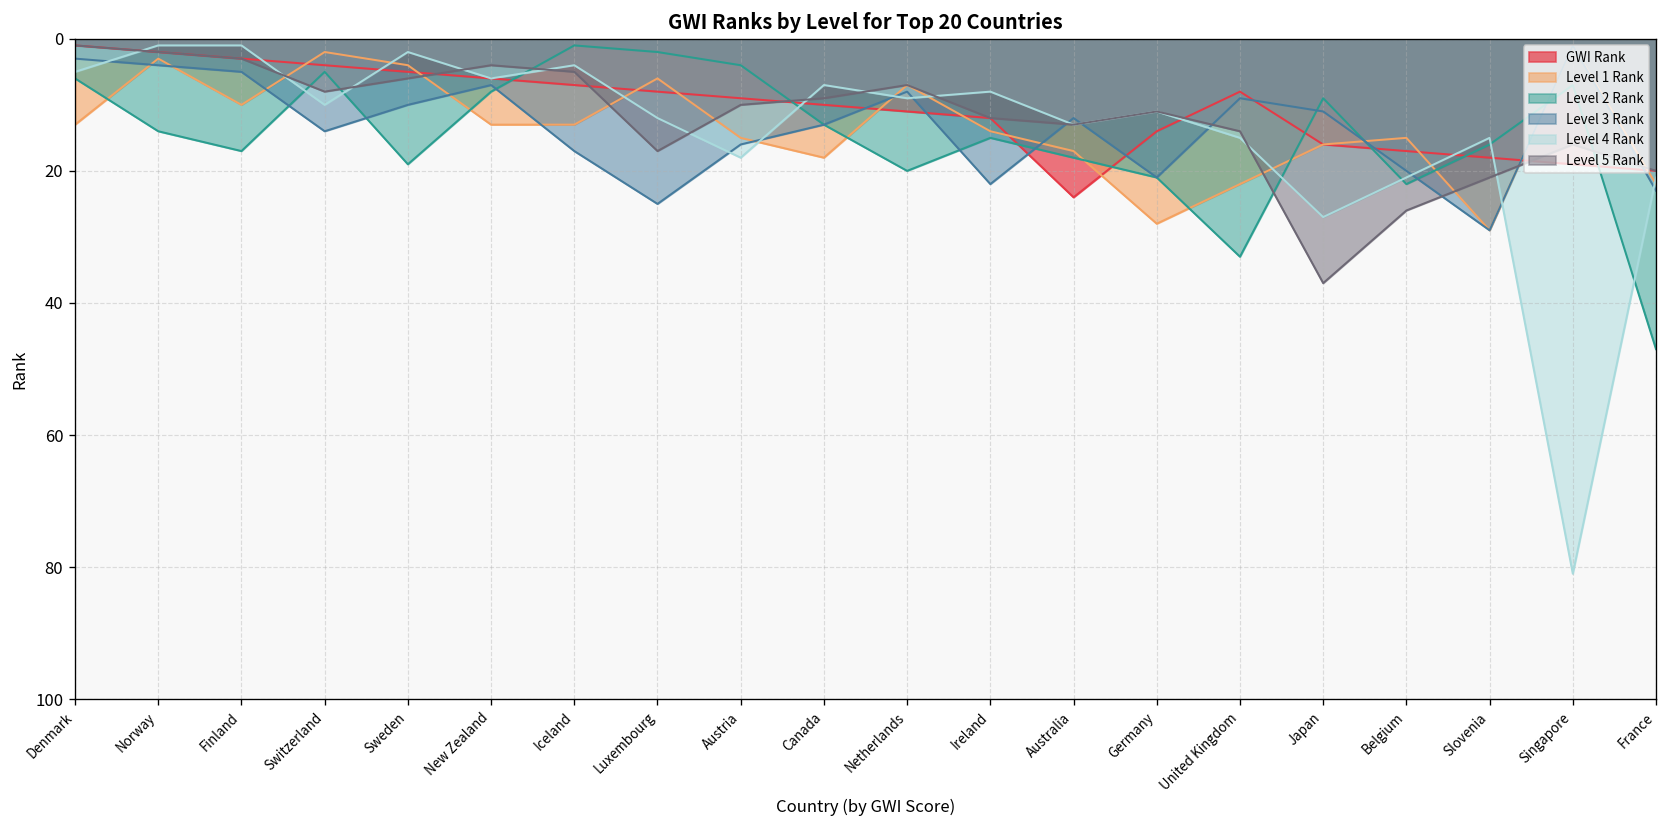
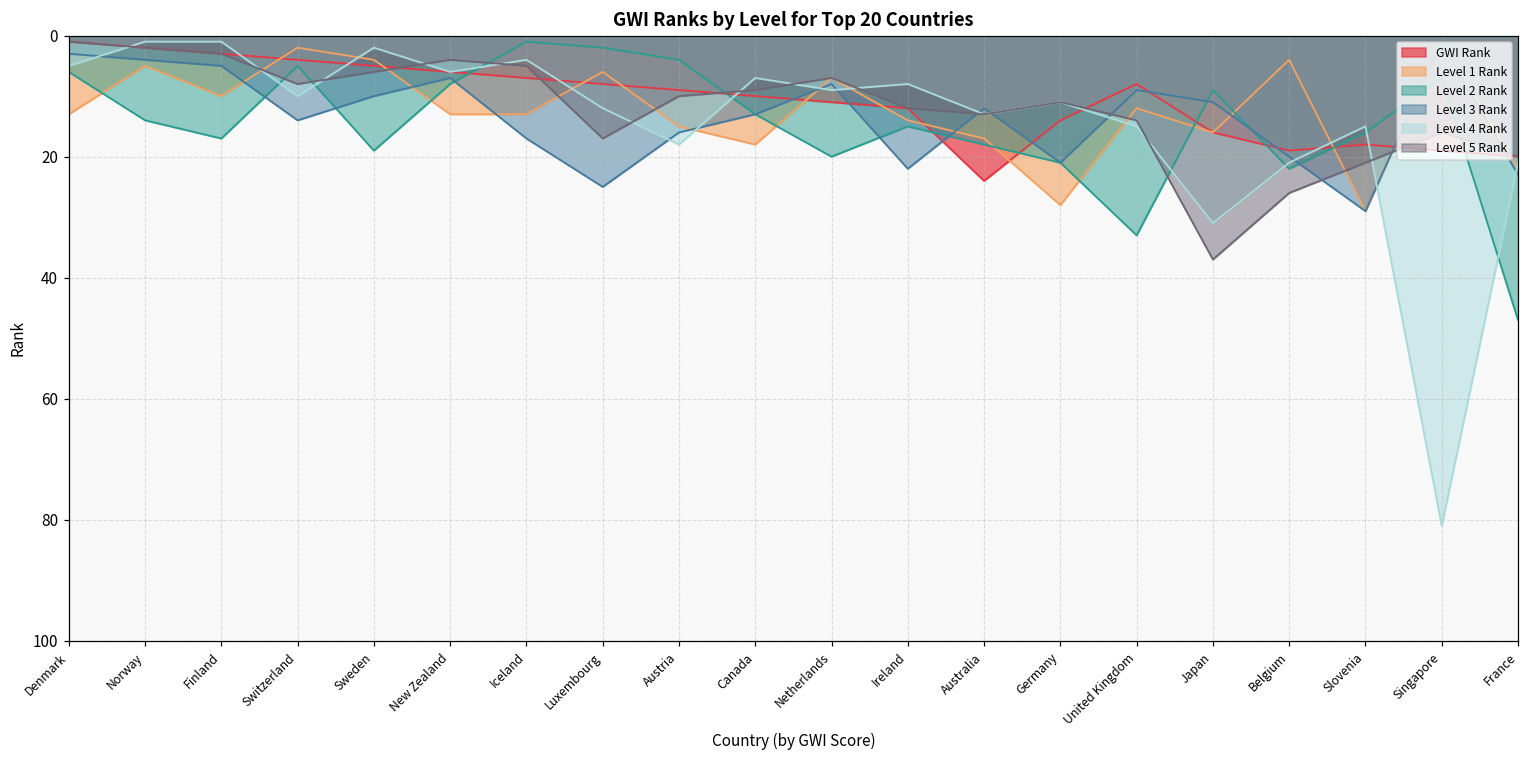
Level 1 Rank, Norway: 3 -> 5
Level 1 Rank, United Kingdom: 22 -> 12
Level 4 Rank, Japan: 27 -> 31
GWI Rank, Belgium: 17 -> 19
Level 1 Rank, Belgium: 15 -> 4
